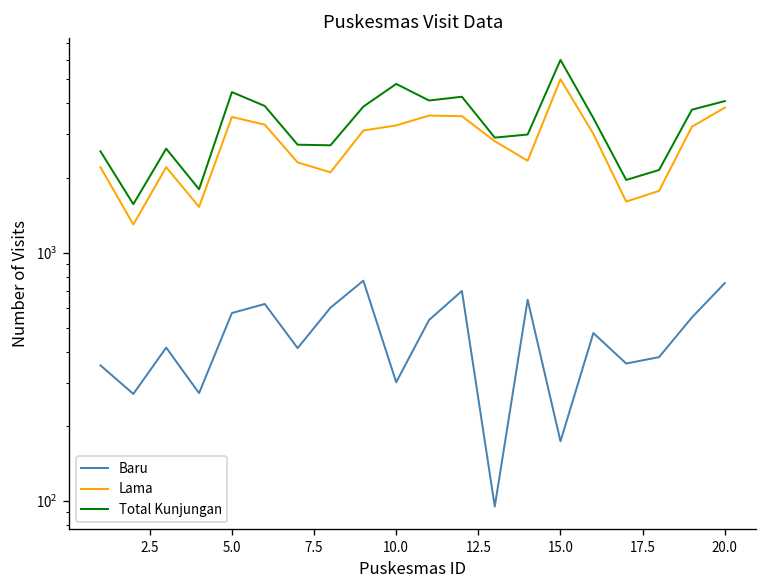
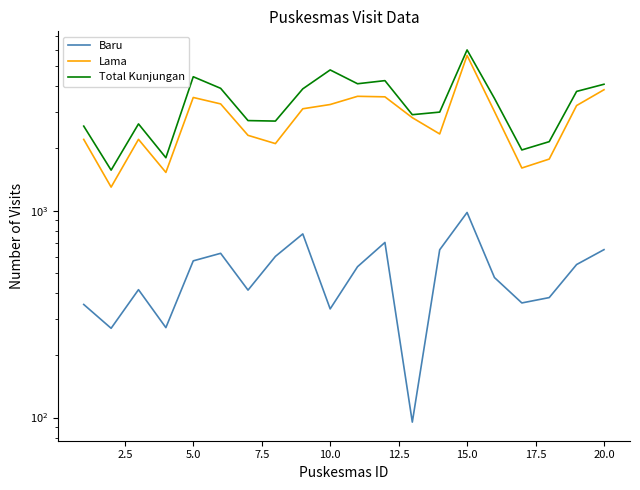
Baru, 10.0: 300 -> 340
Baru, 15.0: 170 -> 1000
Lama, 15.0: 5000 -> 5600
Baru, 20.0: 760 -> 650
